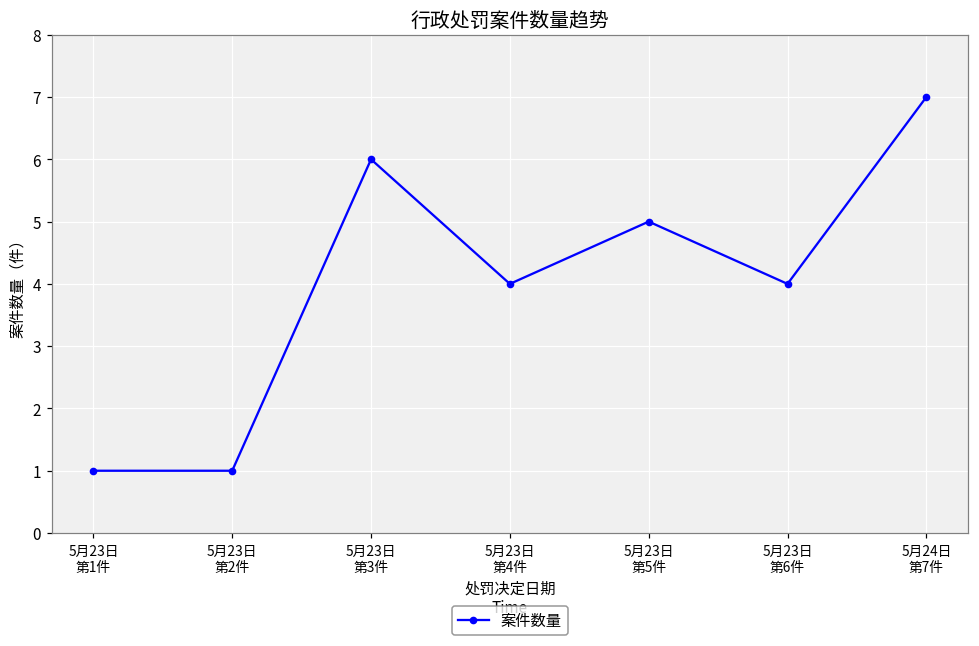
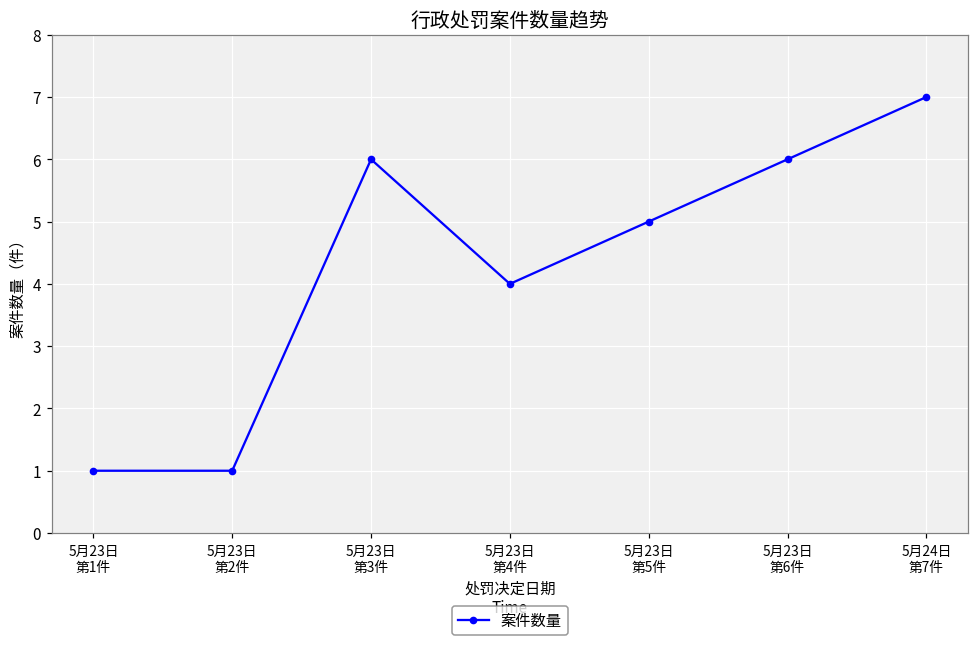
5月23日 第6件: 4 -> 6
